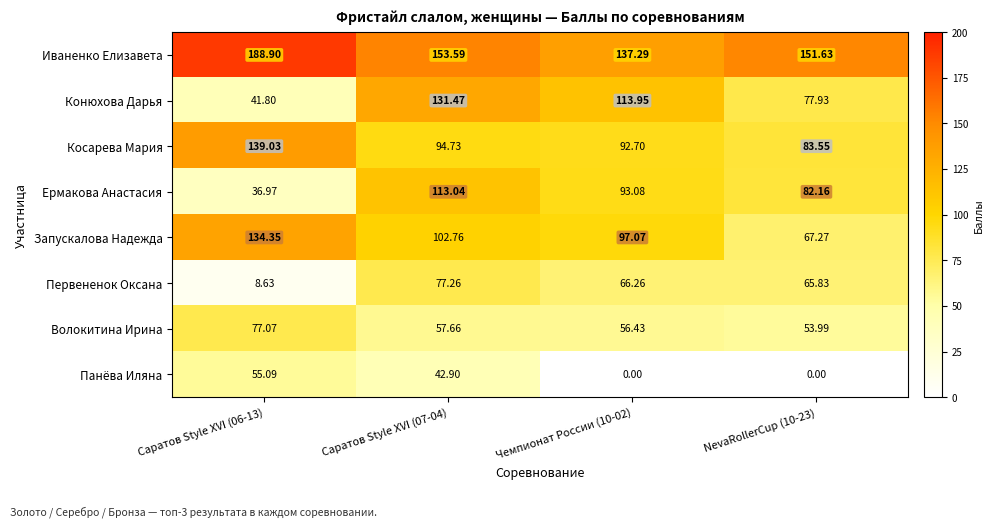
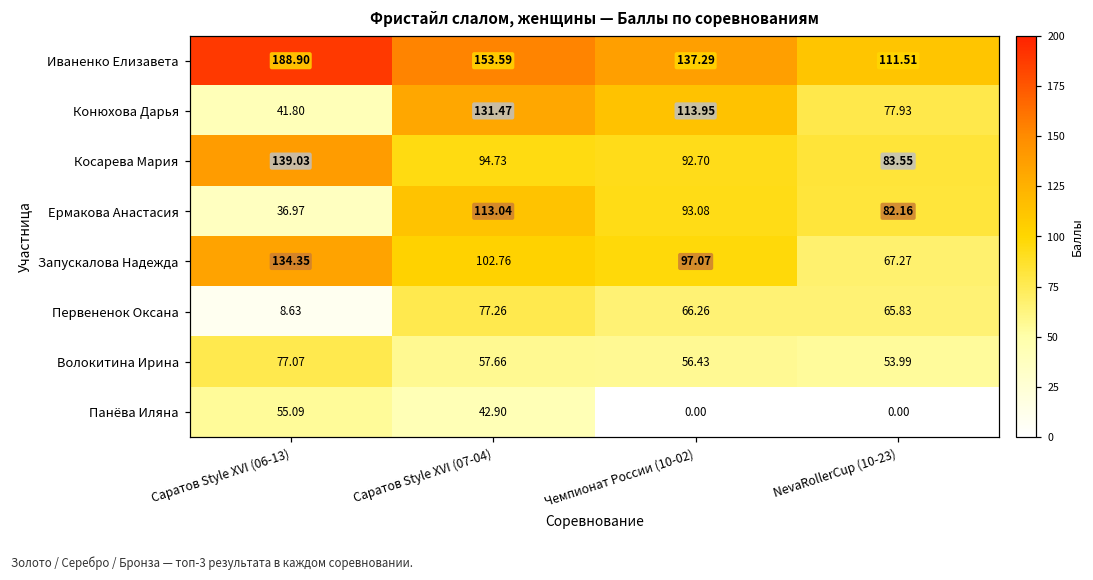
Иваненко Елизавета, NevaRollerCup (10-23): 151.63 -> 111.51
